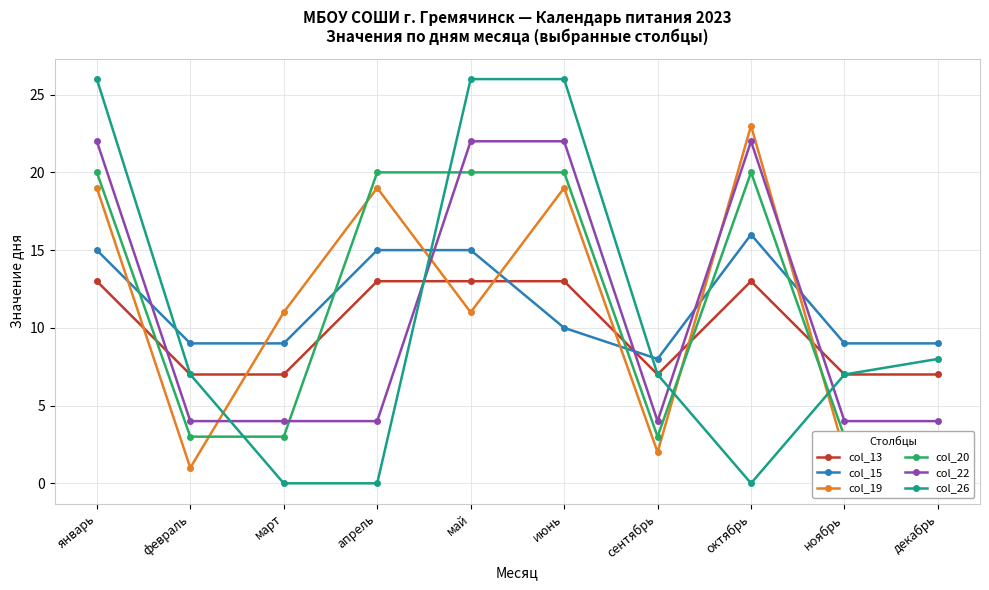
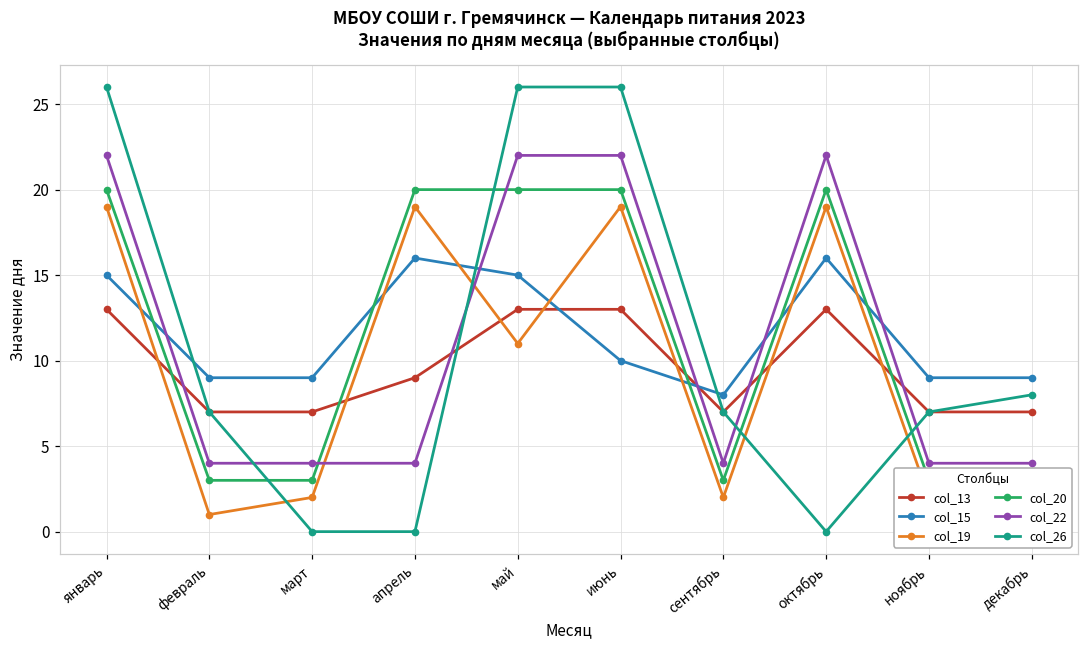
col_19, март: 11 -> 2
col_13, апрель: 13 -> 9
col_15, апрель: 15 -> 16
col_19, октябрь: 23 -> 19
